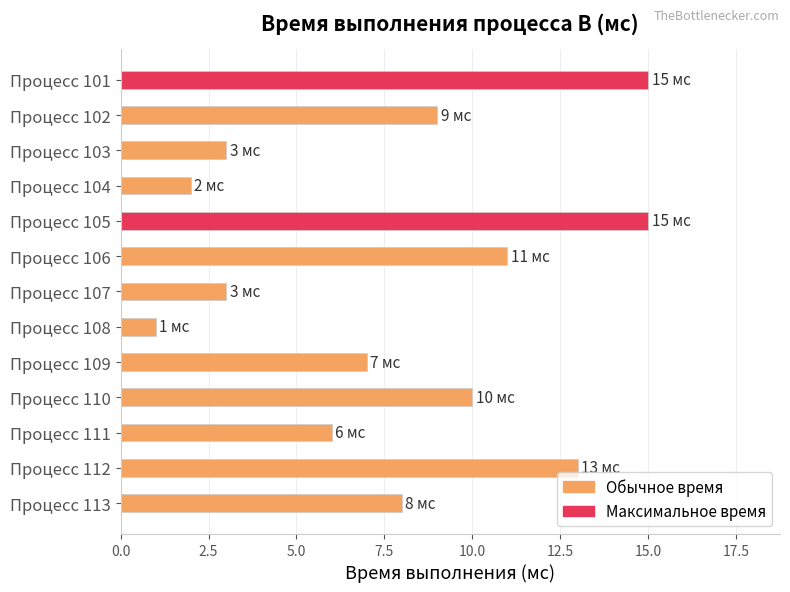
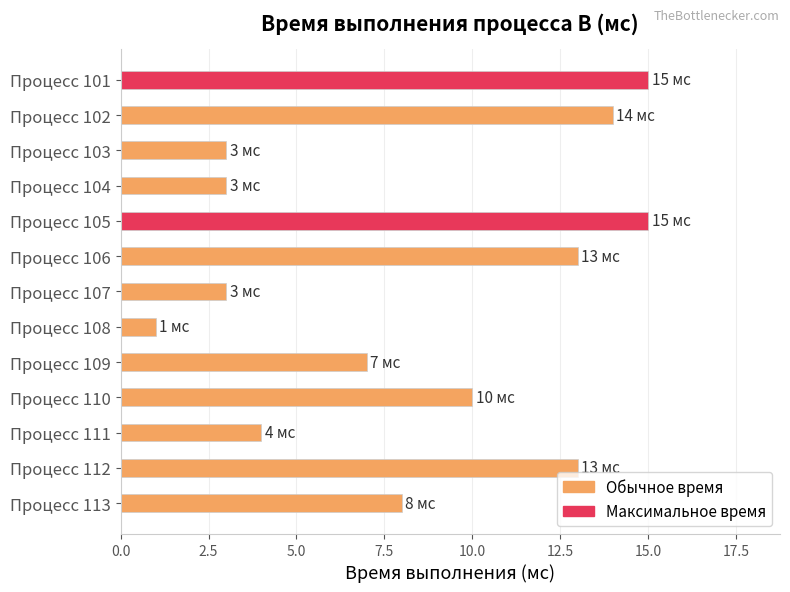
Процесс 102: 9 -> 14
Процесс 104: 2 -> 3
Процесс 106: 11 -> 13
Процесс 111: 6 -> 4
